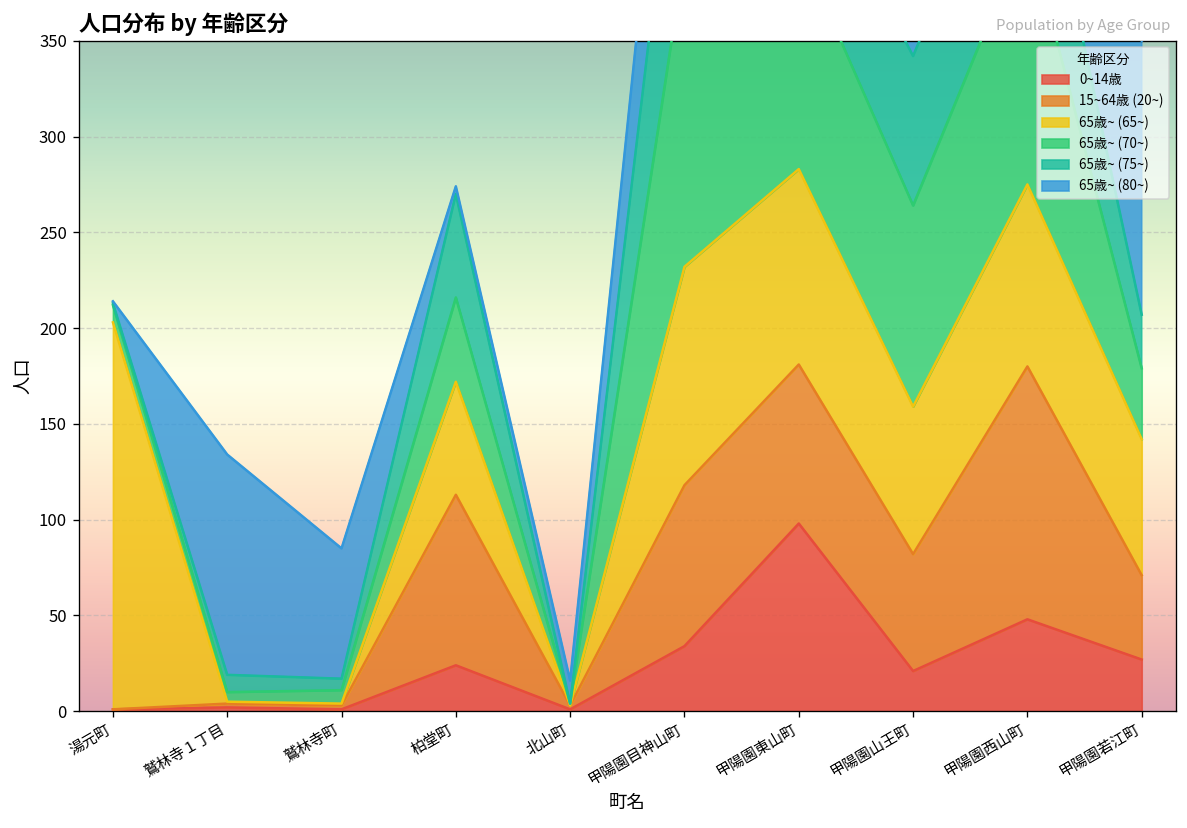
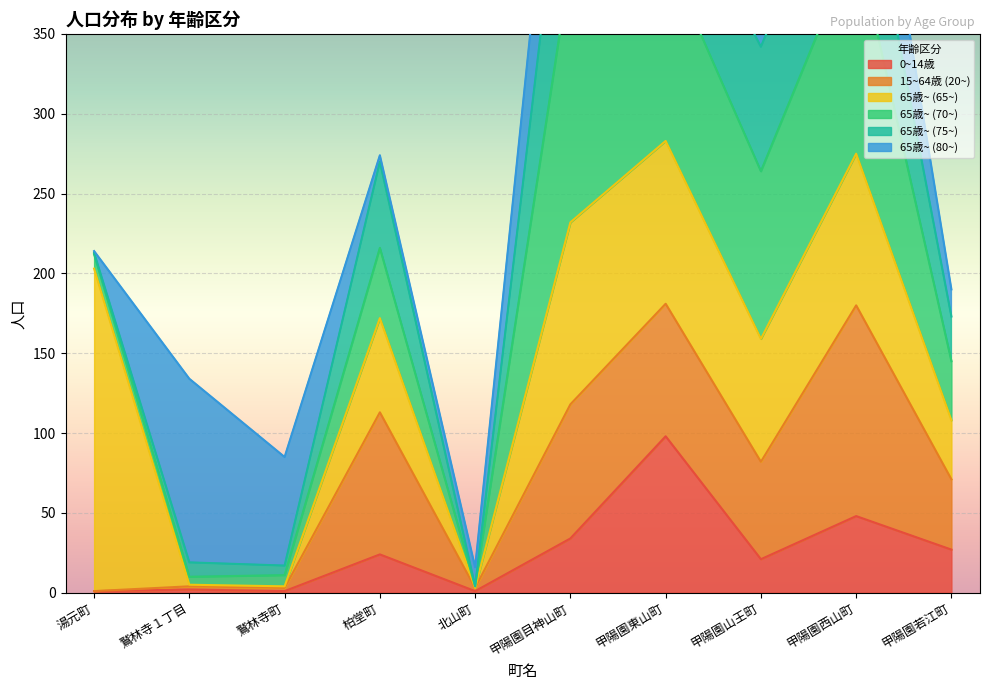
65歳~ (65~), 甲陽園若江町: 71 -> 37
65歳~ (80~), 甲陽園若江町: 143 -> 17
